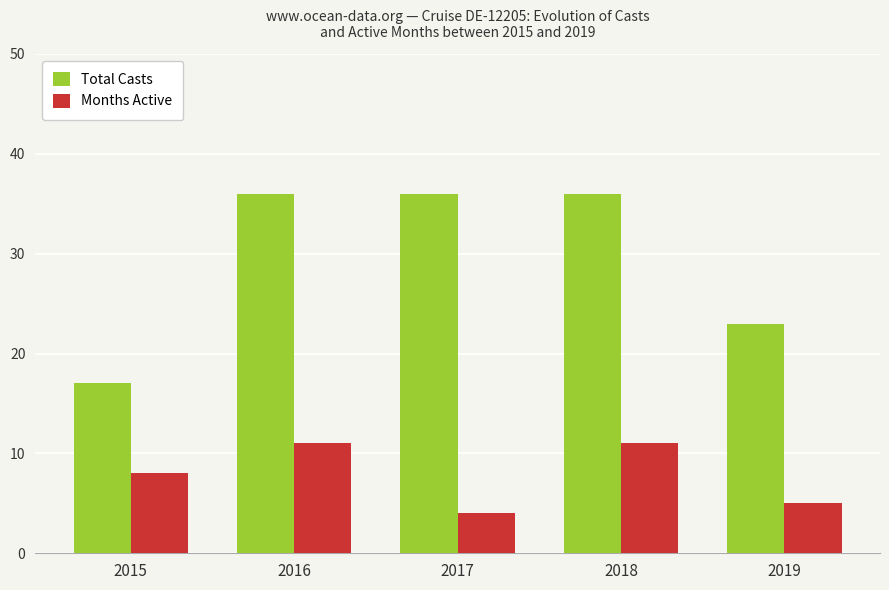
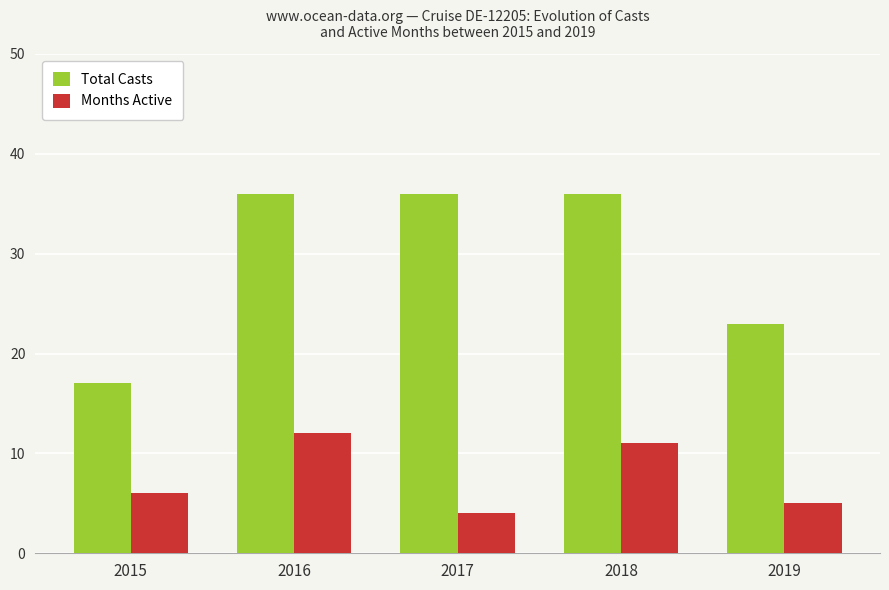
Months Active, 2015: 8 -> 6
Months Active, 2016: 11 -> 12
